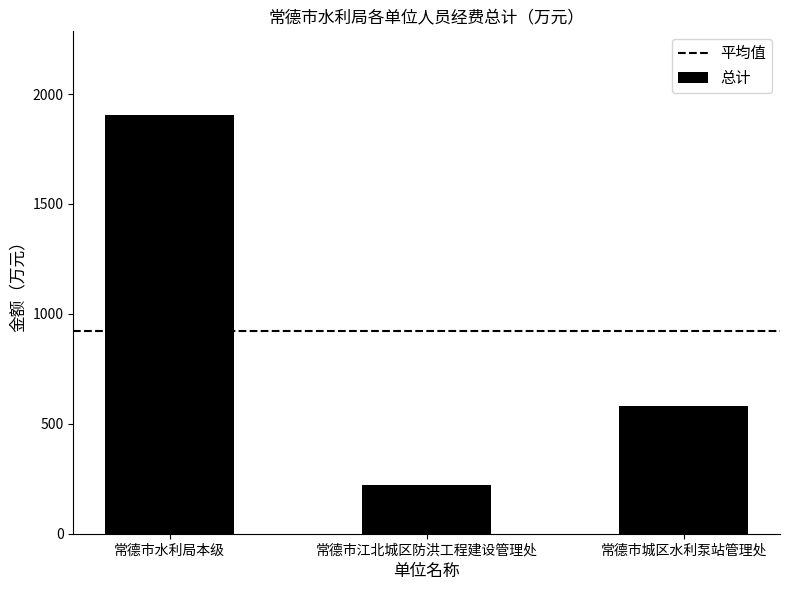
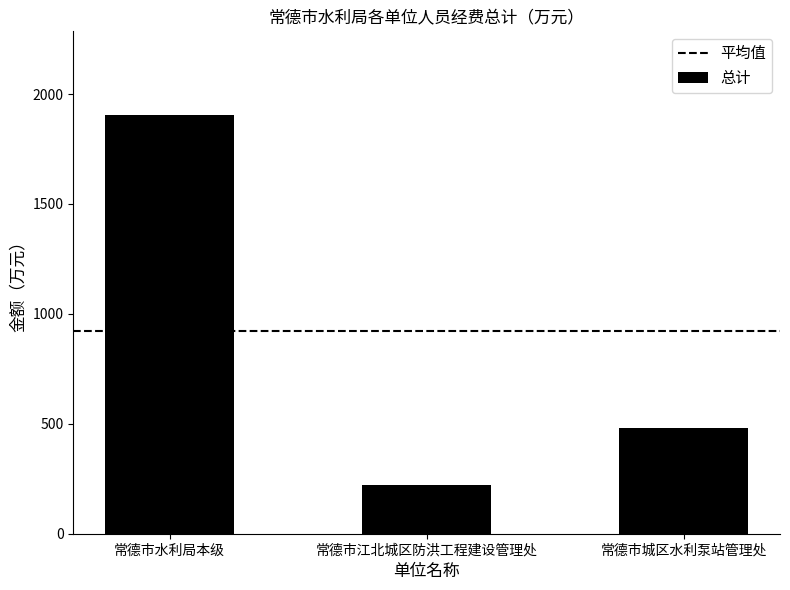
常德市城区水利泵站管理处: 580 -> 480
